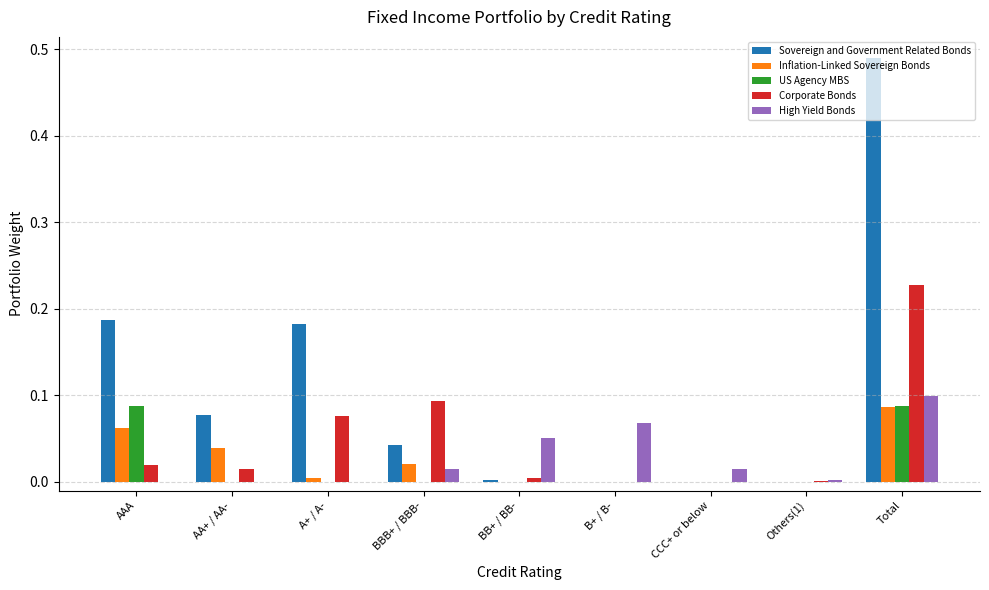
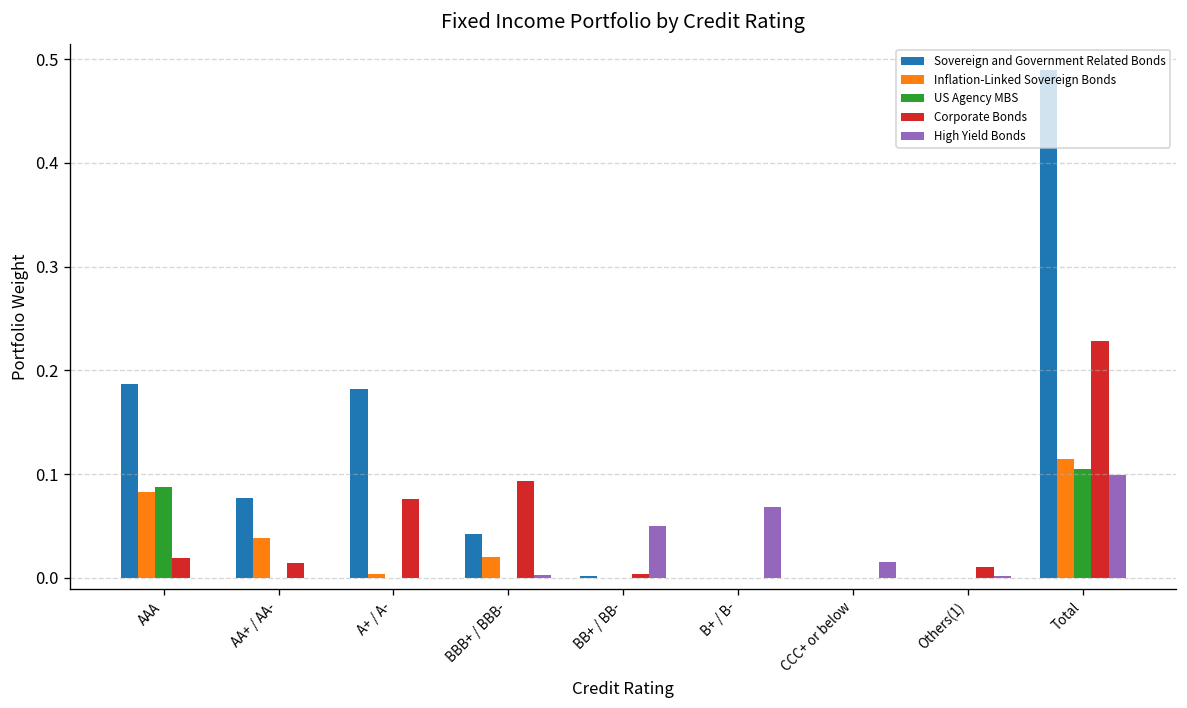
Inflation-Linked Sovereign Bonds, AAA: 0.06 -> 0.08
High Yield Bonds, BBB+ / BBB-: 0.01 -> 0.00
Corporate Bonds, Others(1): 0.00 -> 0.01
Inflation-Linked Sovereign Bonds, Total: 0.09 -> 0.11
US Agency MBS, Total: 0.09 -> 0.11
